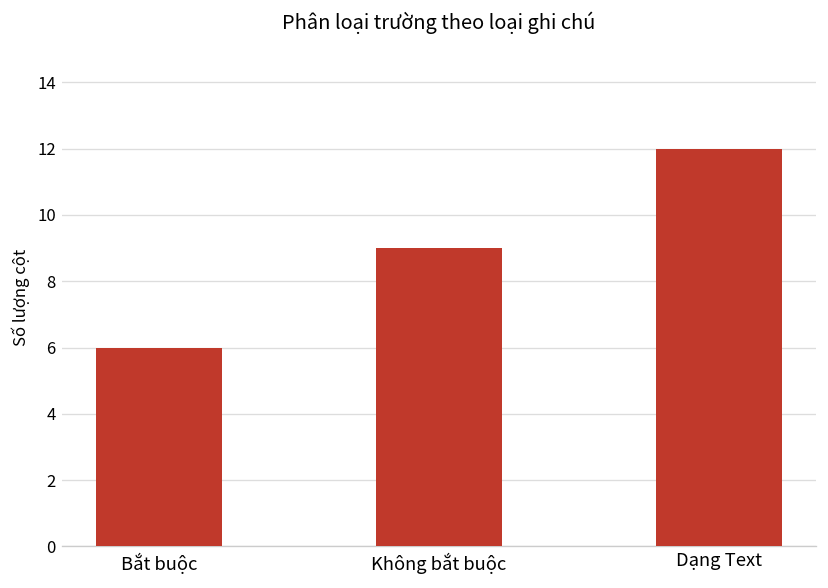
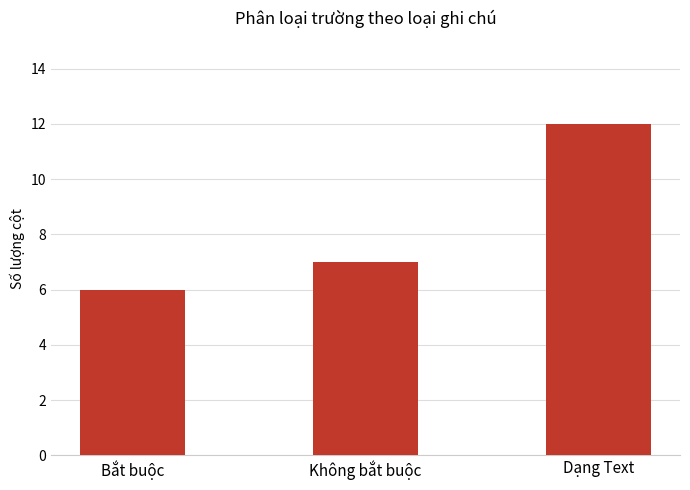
Không bắt buộc: 9 -> 7
